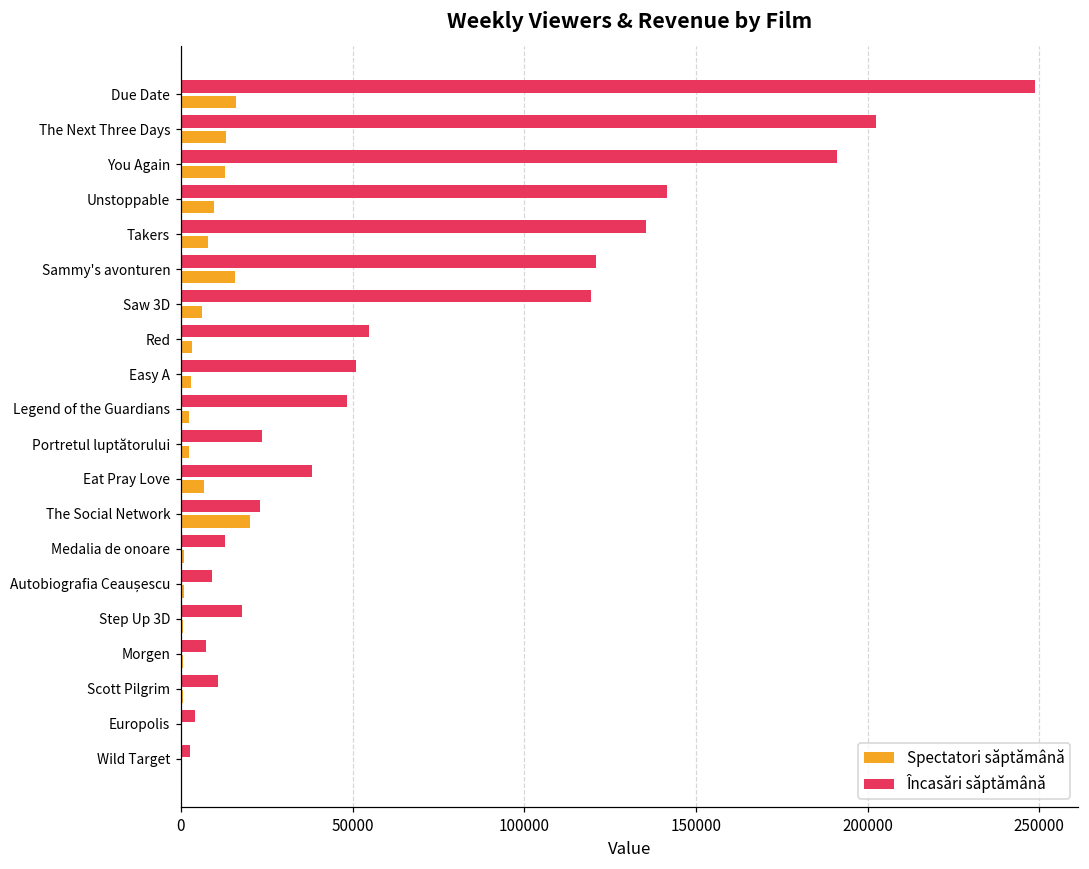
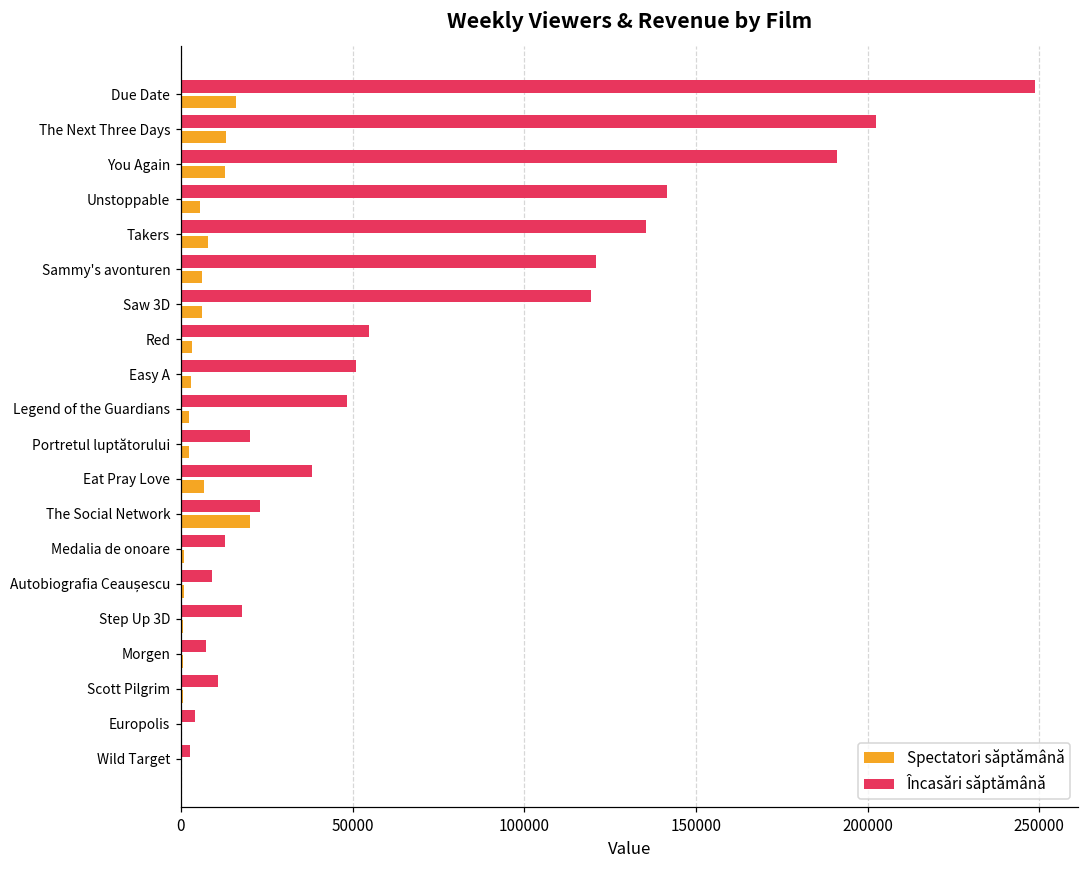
Spectatori săptămână, Unstoppable: 10000 -> 6000
Spectatori săptămână, Sammy's avonturen: 16000 -> 6000
Încasări săptămână, Portretul luptătorului: 24000 -> 20000
